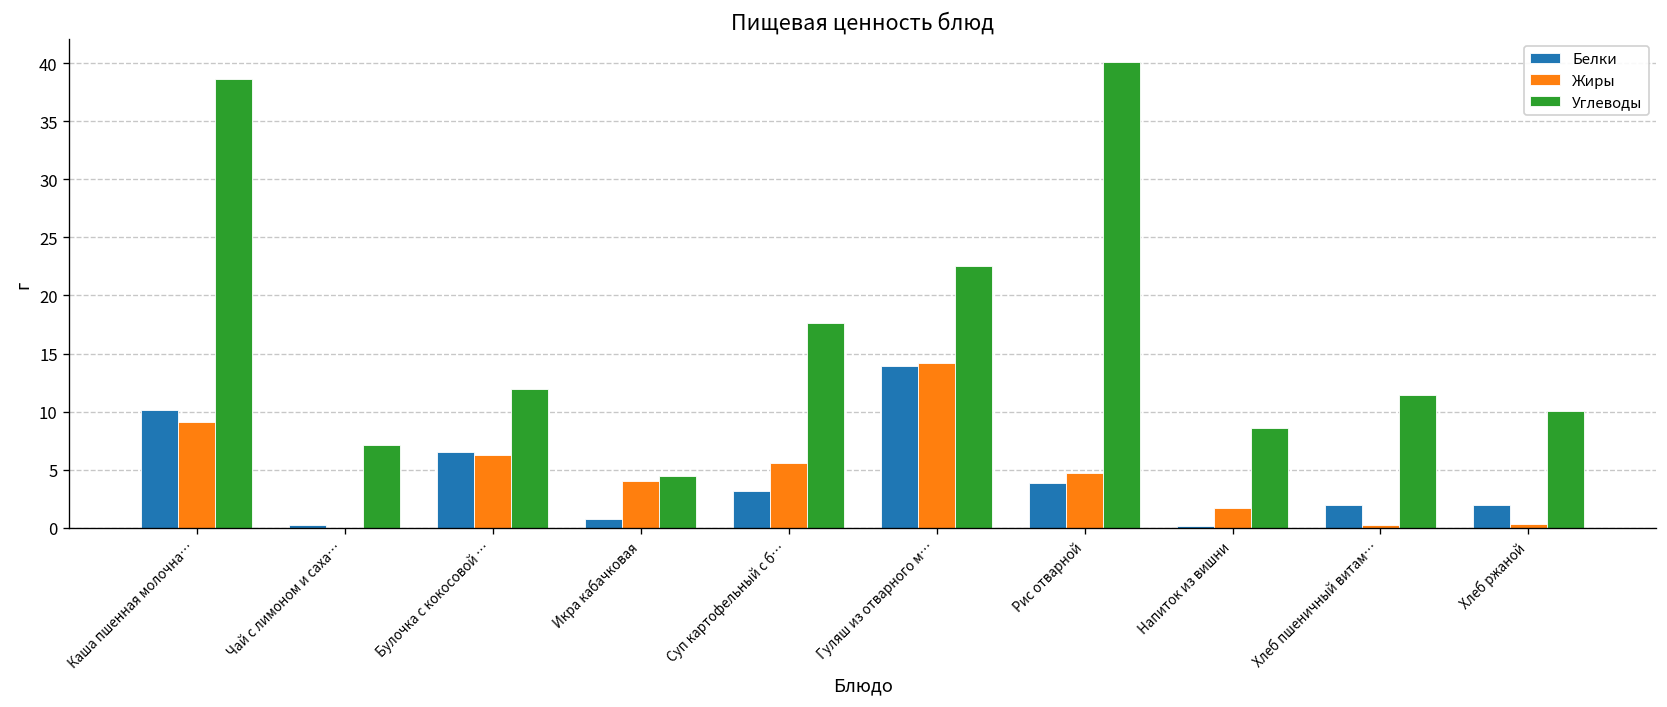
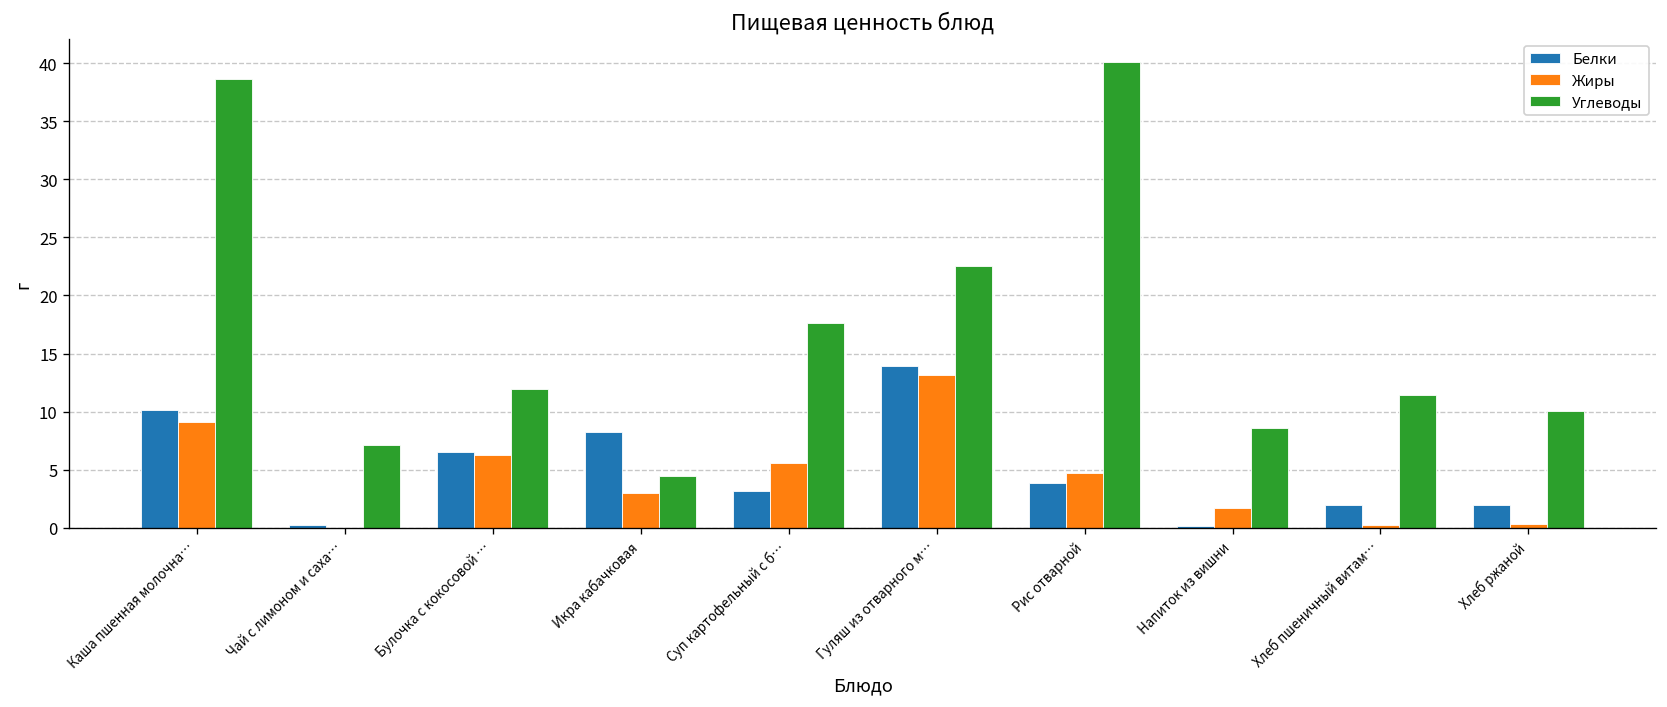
Белки, Икра кабачковая: 1 -> 8
Жиры, Икра кабачковая: 4 -> 3
Жиры, Гуляш из отварного м…: 14 -> 13
